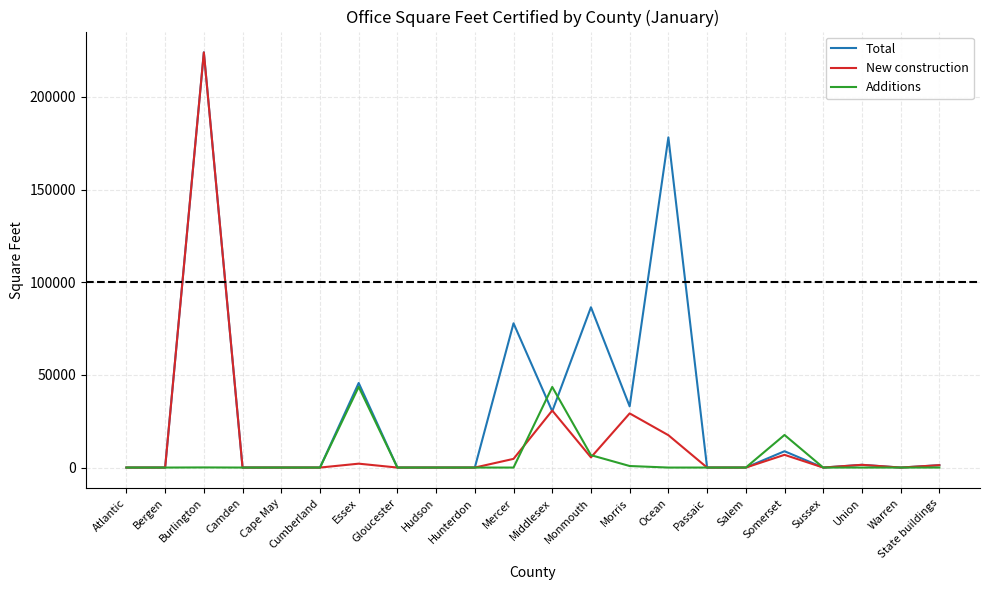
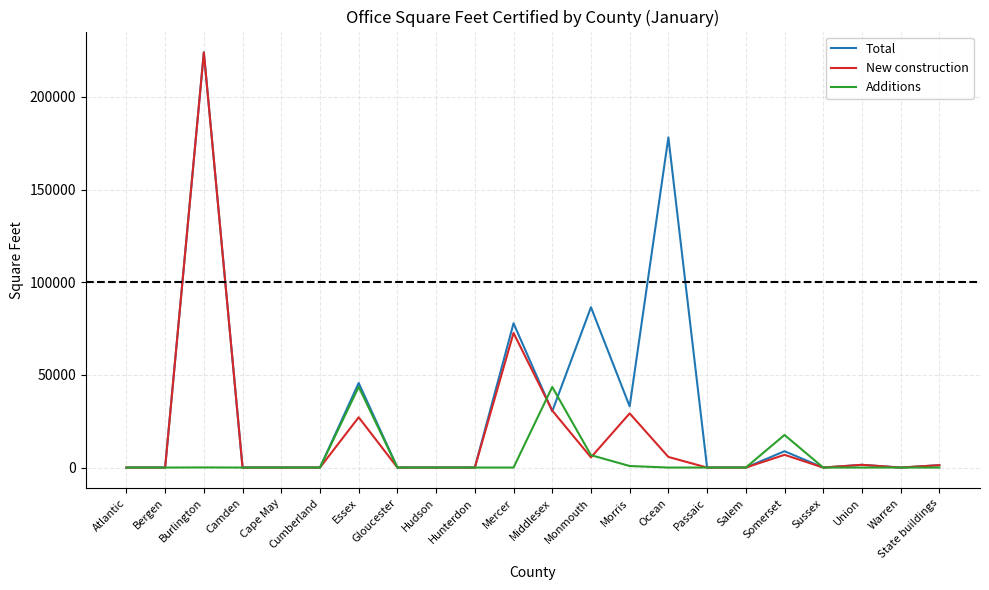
New construction, Essex: 2000 -> 27000
New construction, Mercer: 5000 -> 73000
New construction, Ocean: 17000 -> 6000
